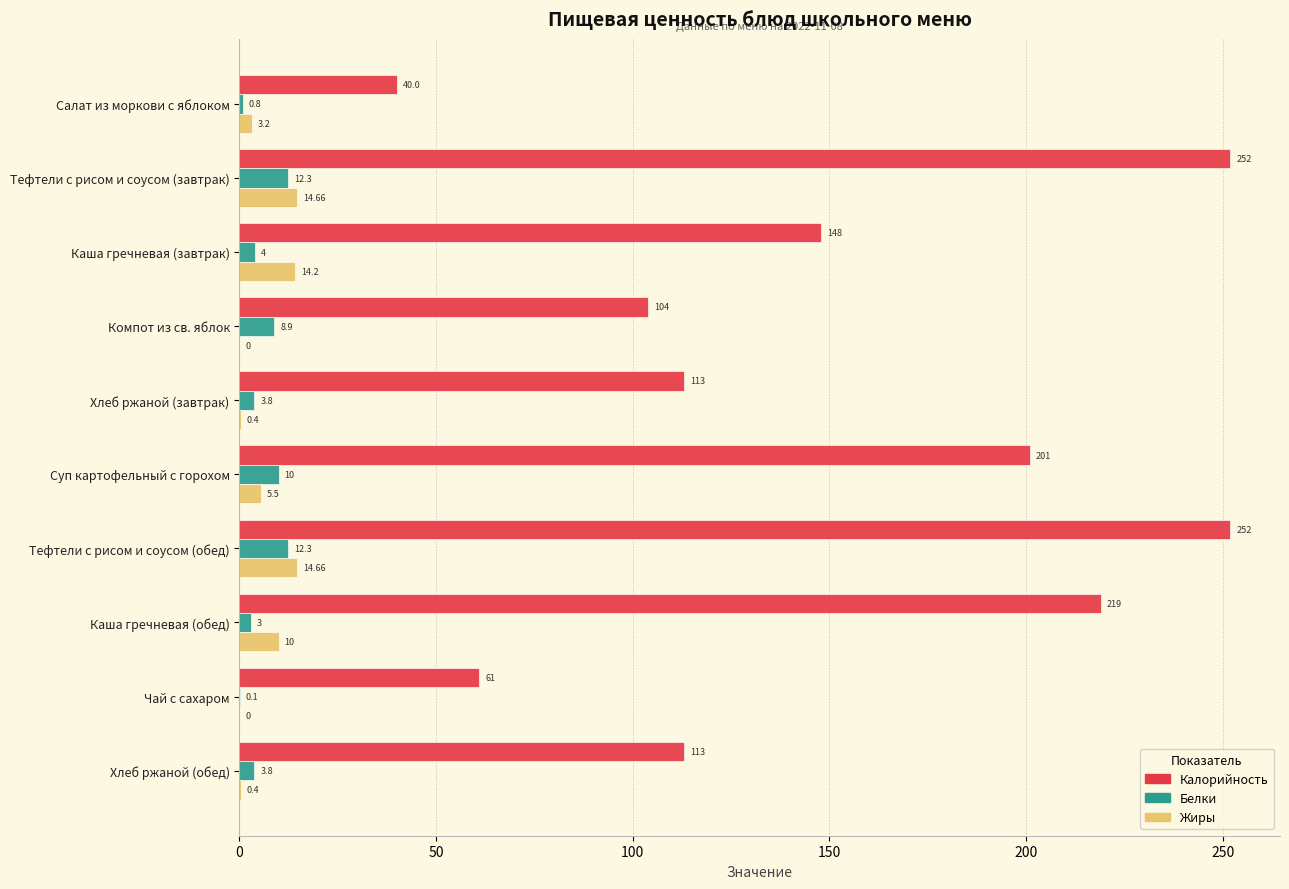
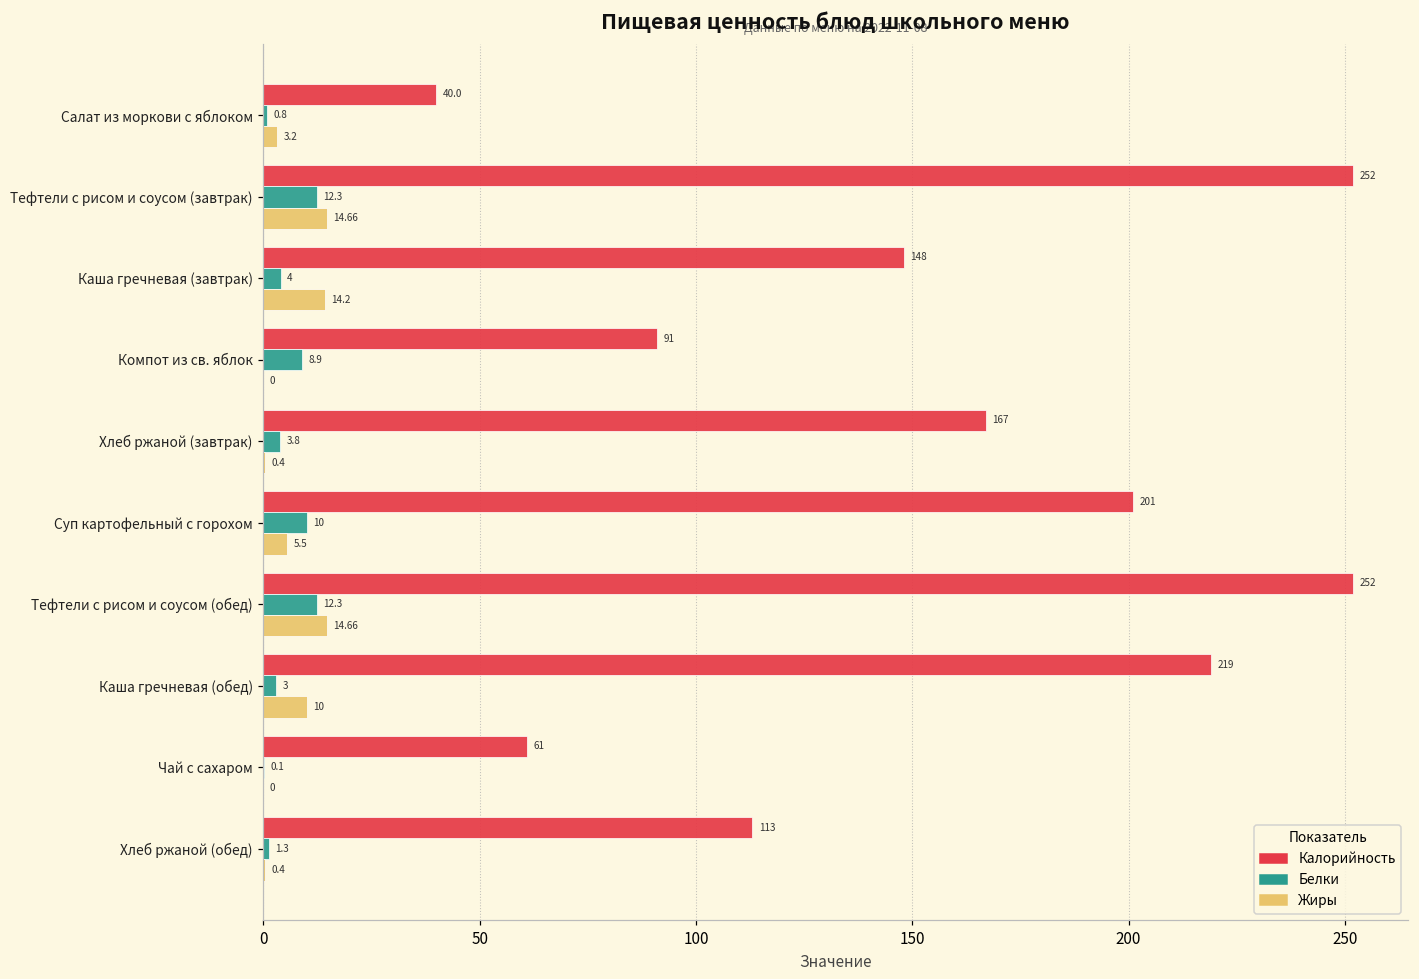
Калорийность, Компот из св. яблок: 104 -> 91
Калорийность, Хлеб ржаной (завтрак): 113 -> 167
Белки, Хлеб ржаной (обед): 3.8 -> 1.3
